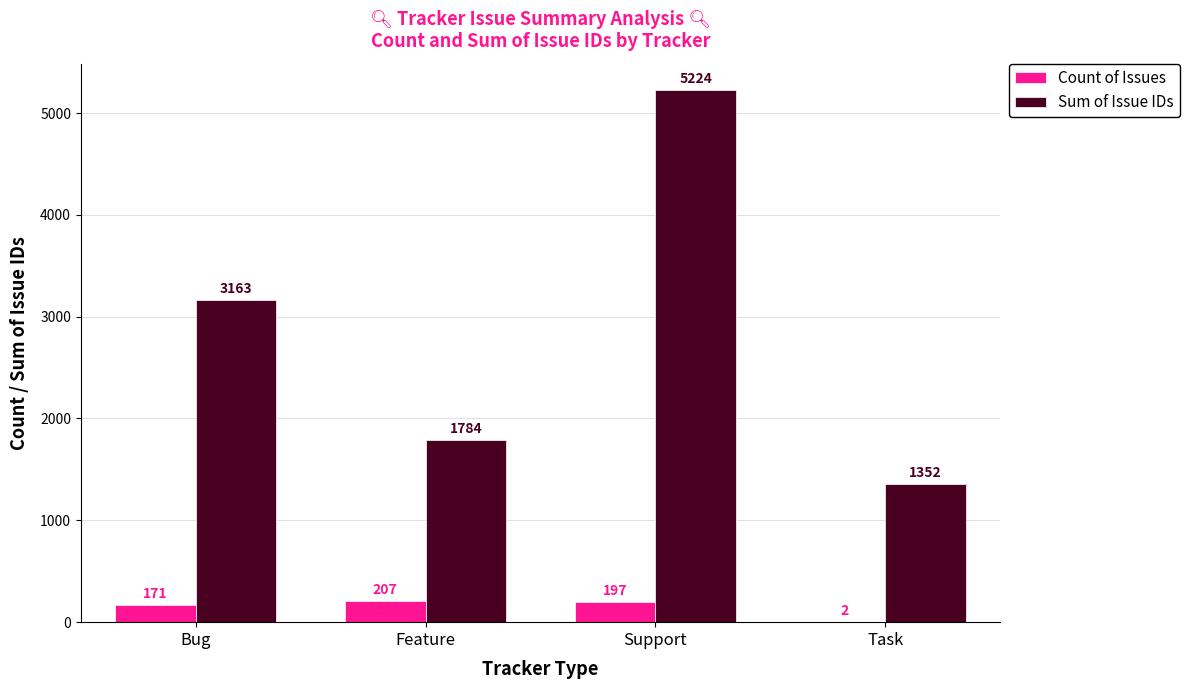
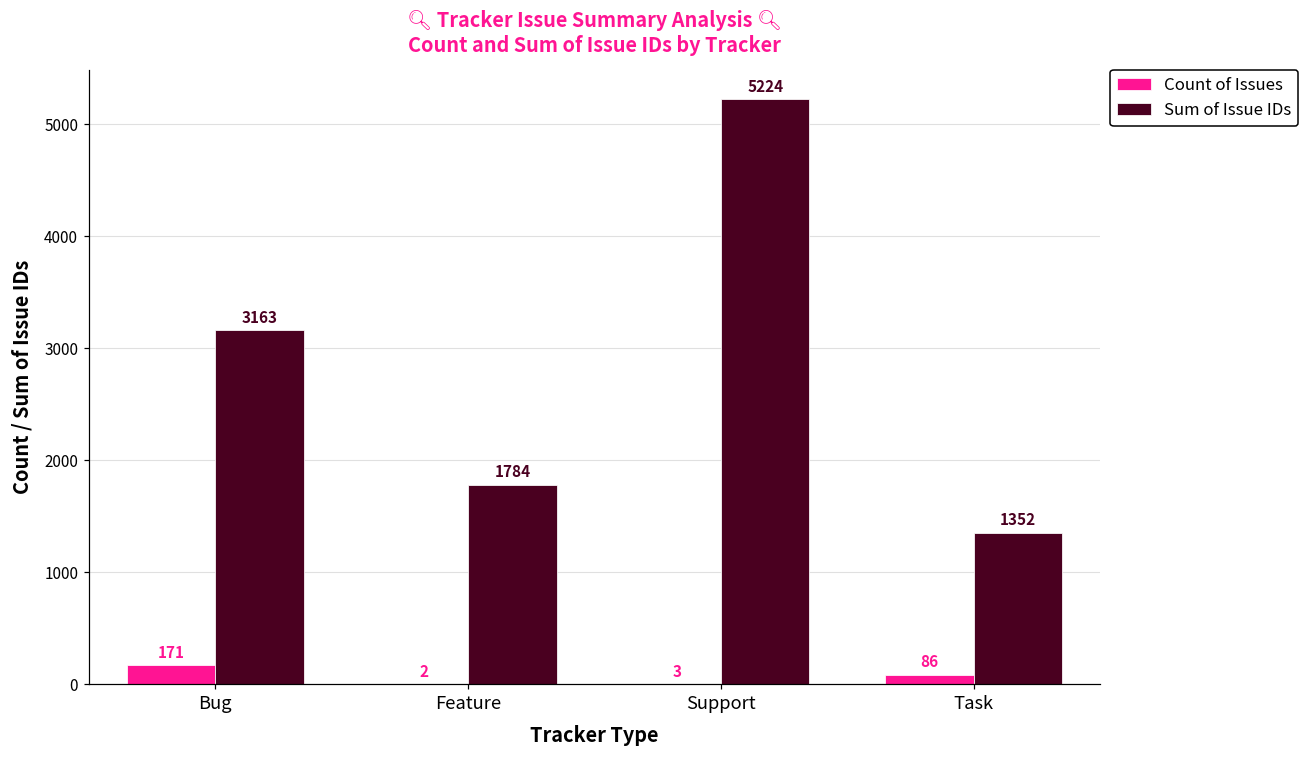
Count of Issues, Feature: 207 -> 2
Count of Issues, Support: 197 -> 3
Count of Issues, Task: 2 -> 86
